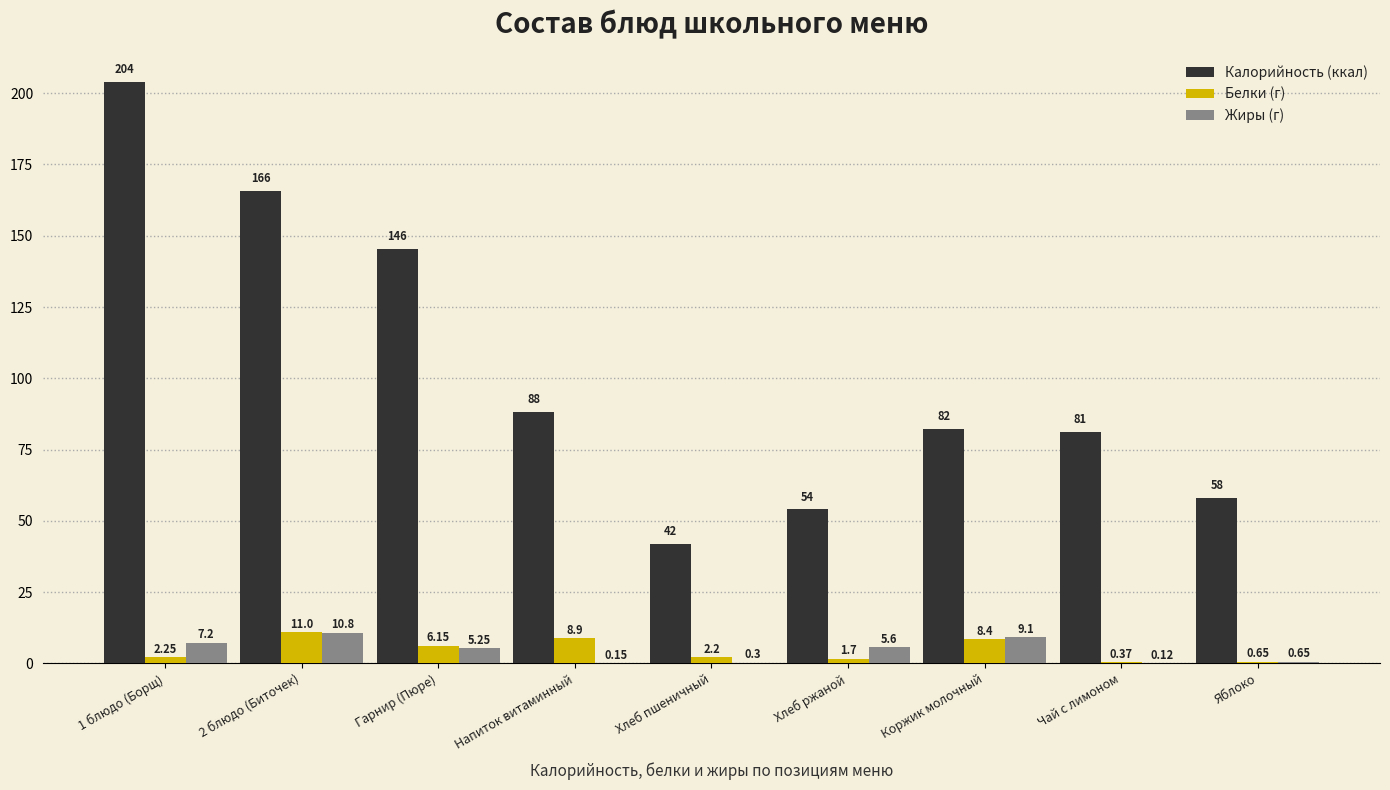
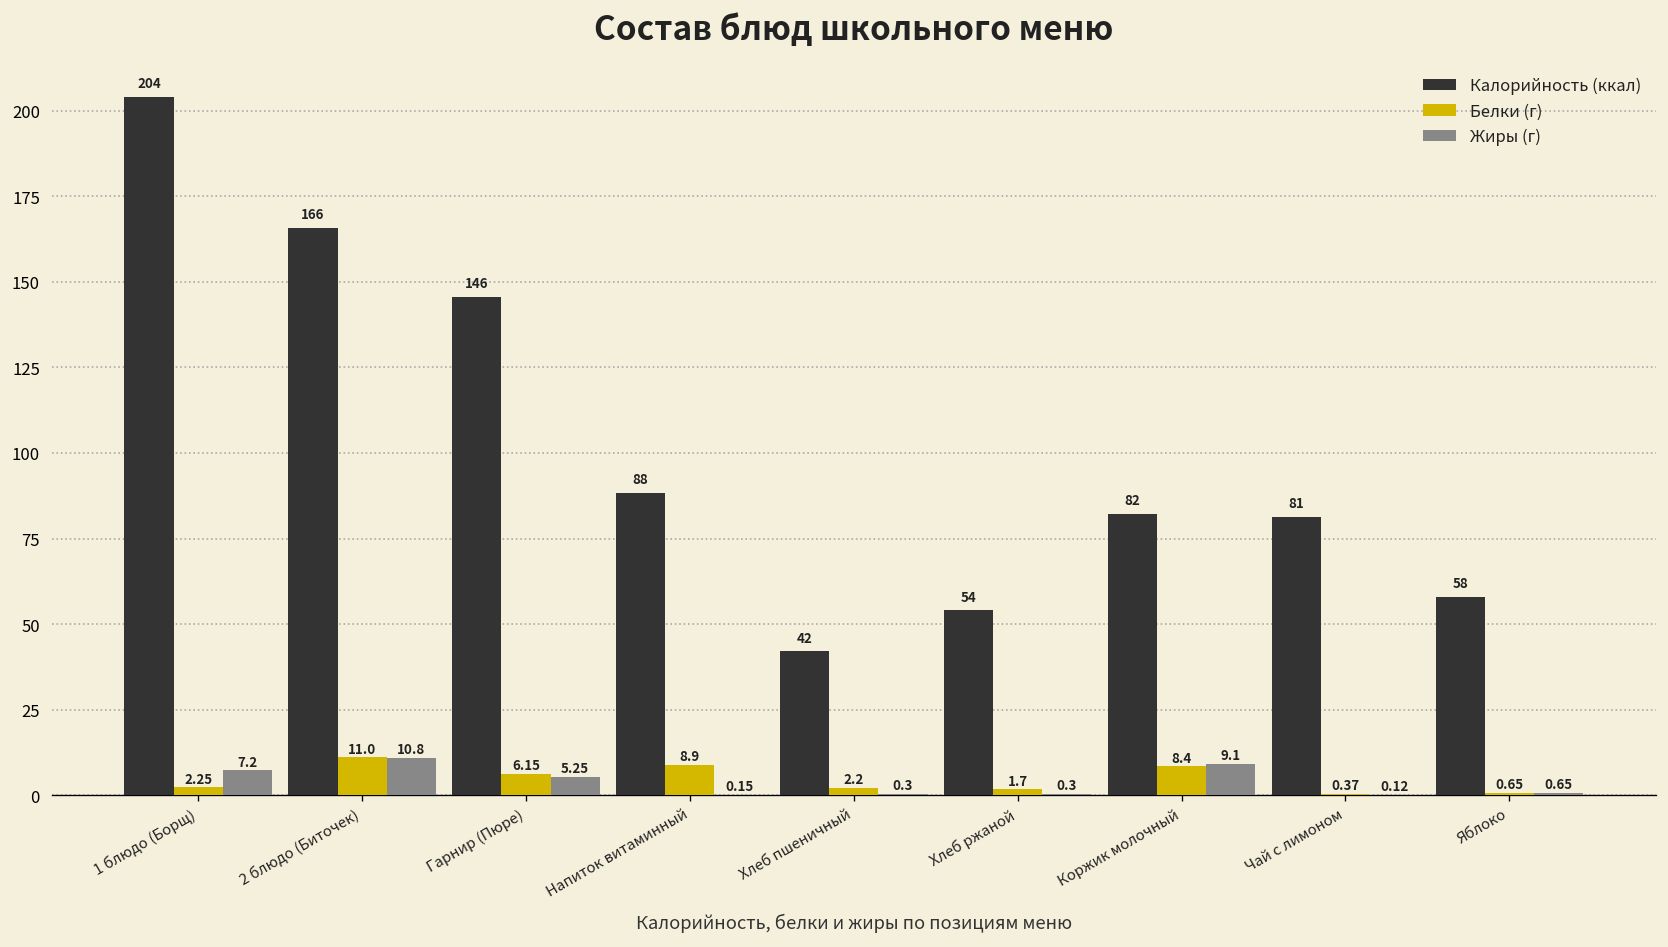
Жиры (г), Хлеб ржаной: 5.6 -> 0.3
